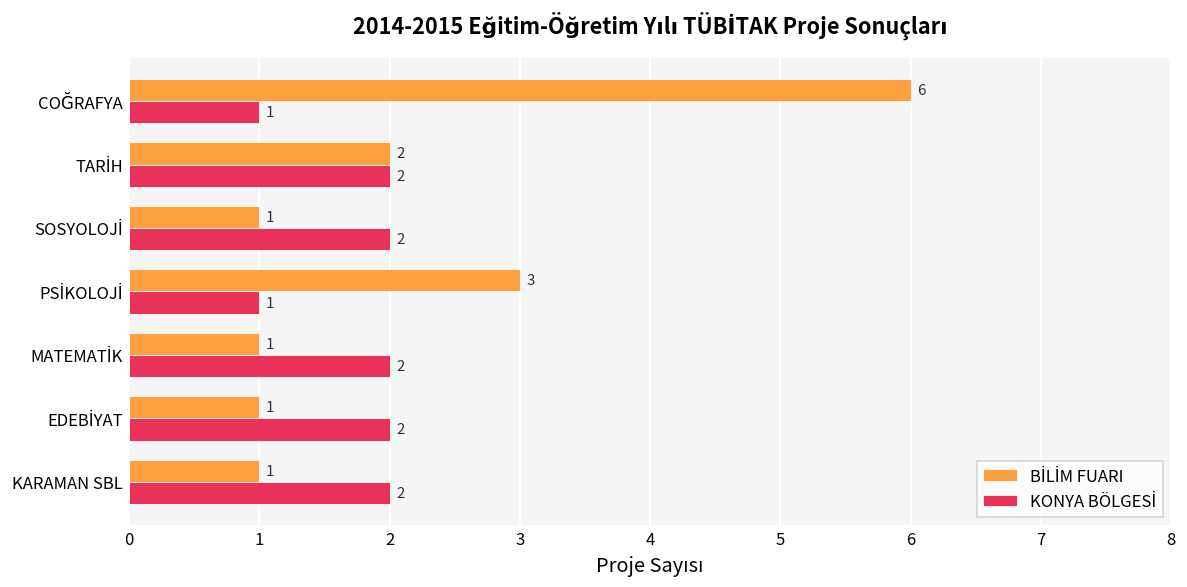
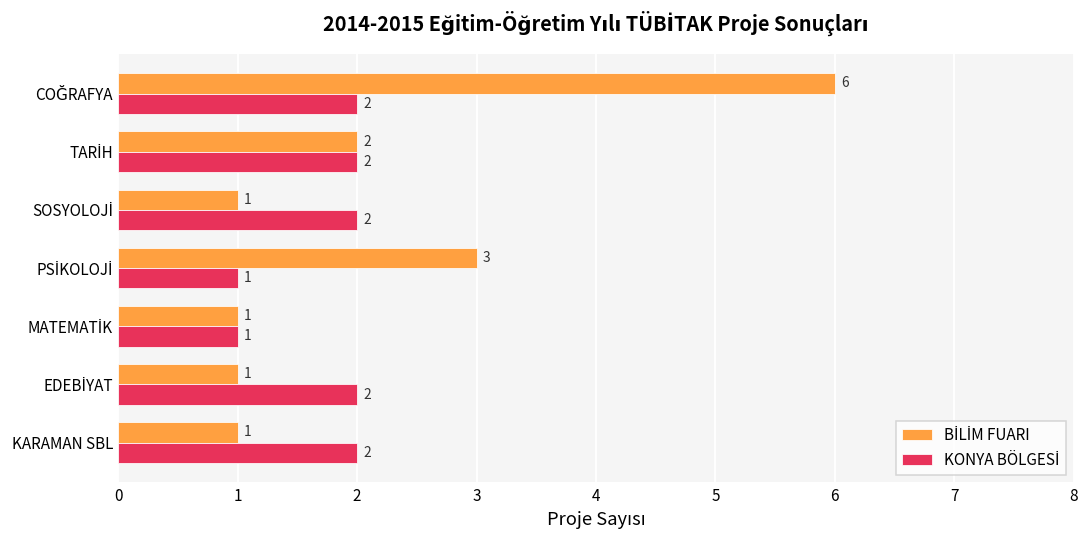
KONYA BÖLGESİ, COĞRAFYA: 1 -> 2
KONYA BÖLGESİ, MATEMATİK: 2 -> 1
